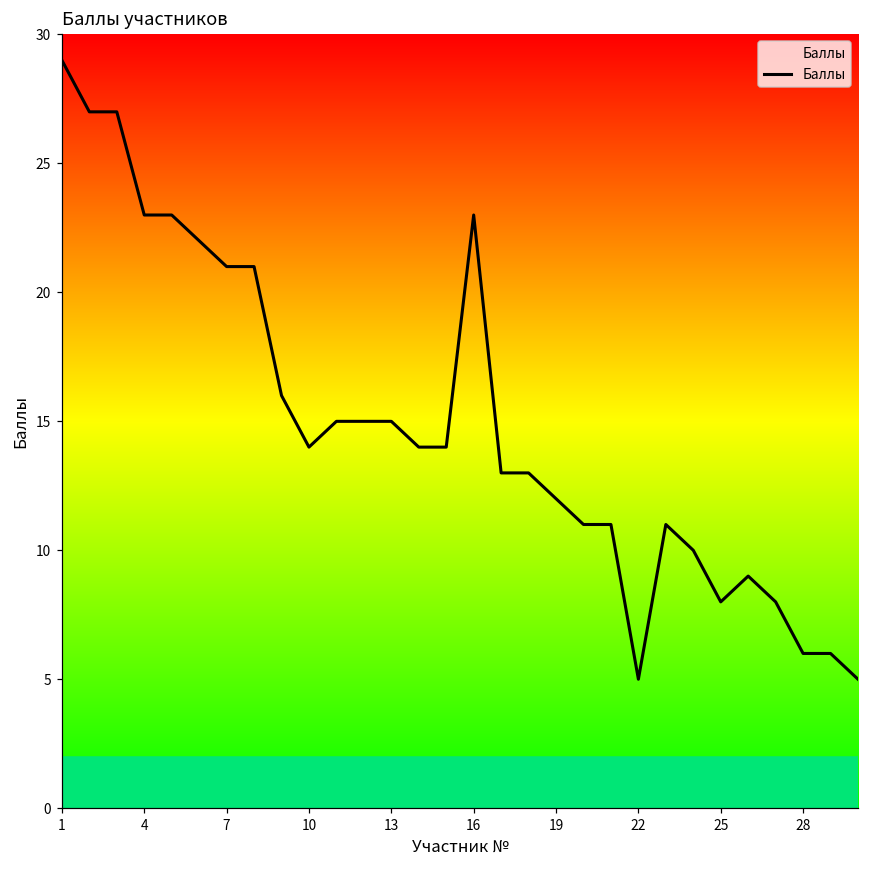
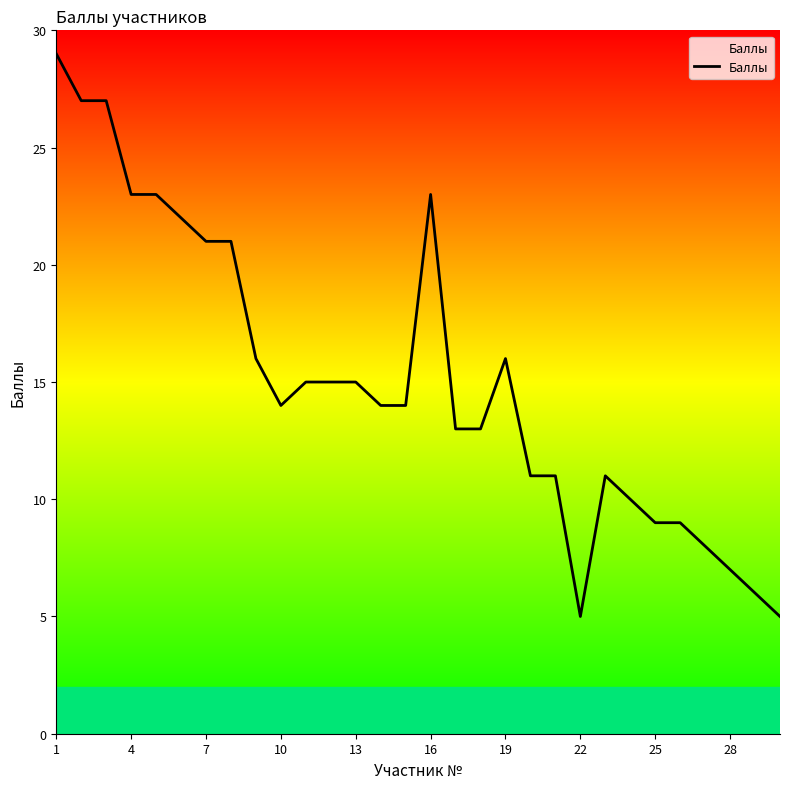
19: 12 -> 16
25: 8 -> 9
28: 6 -> 7
